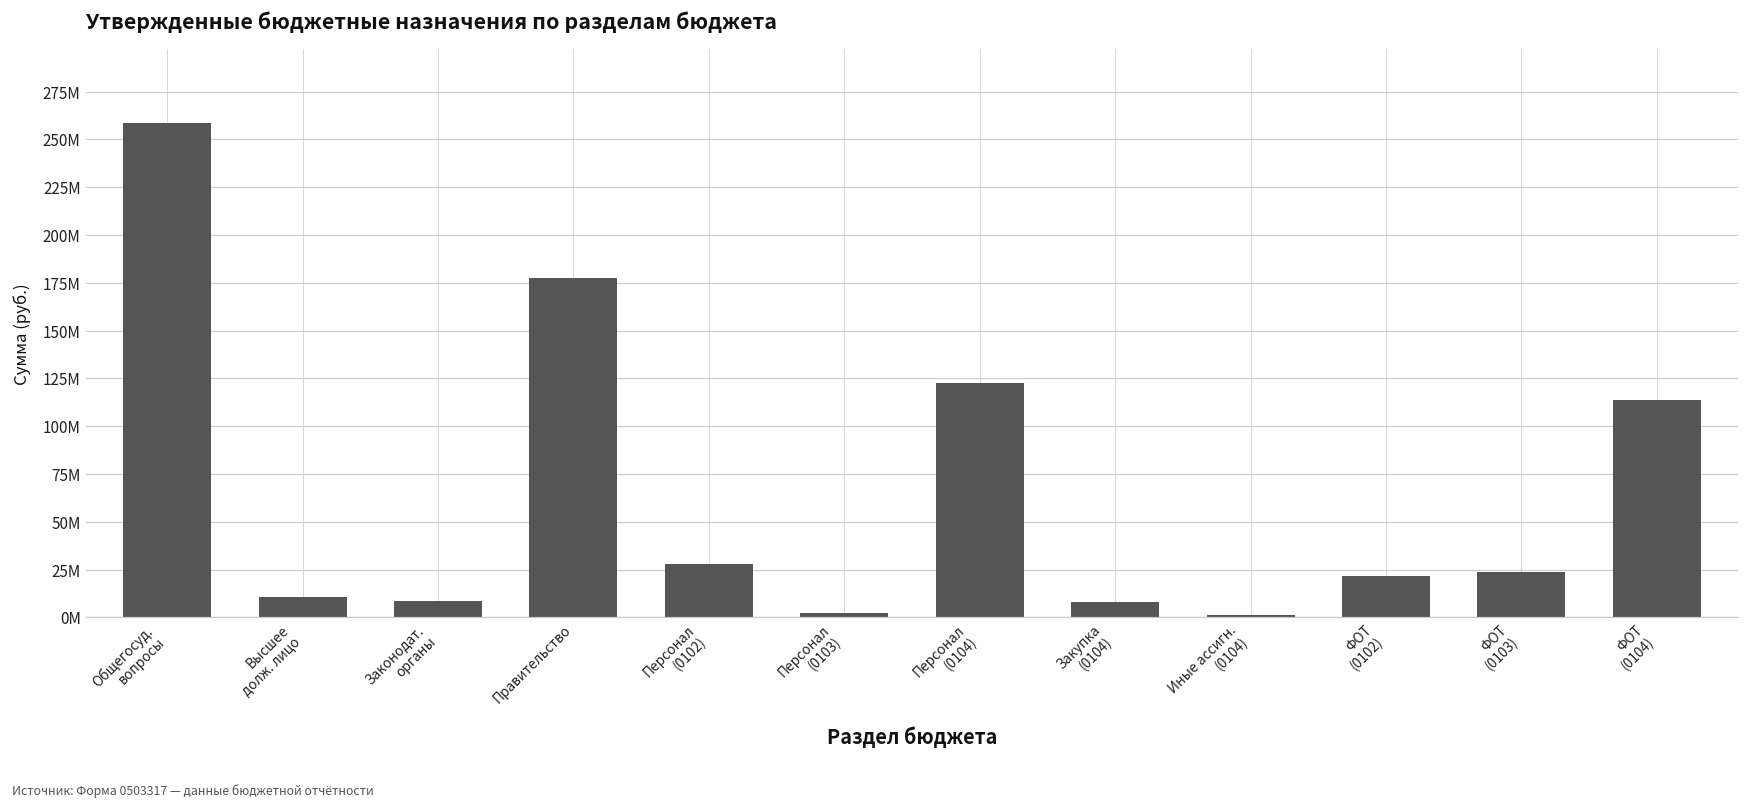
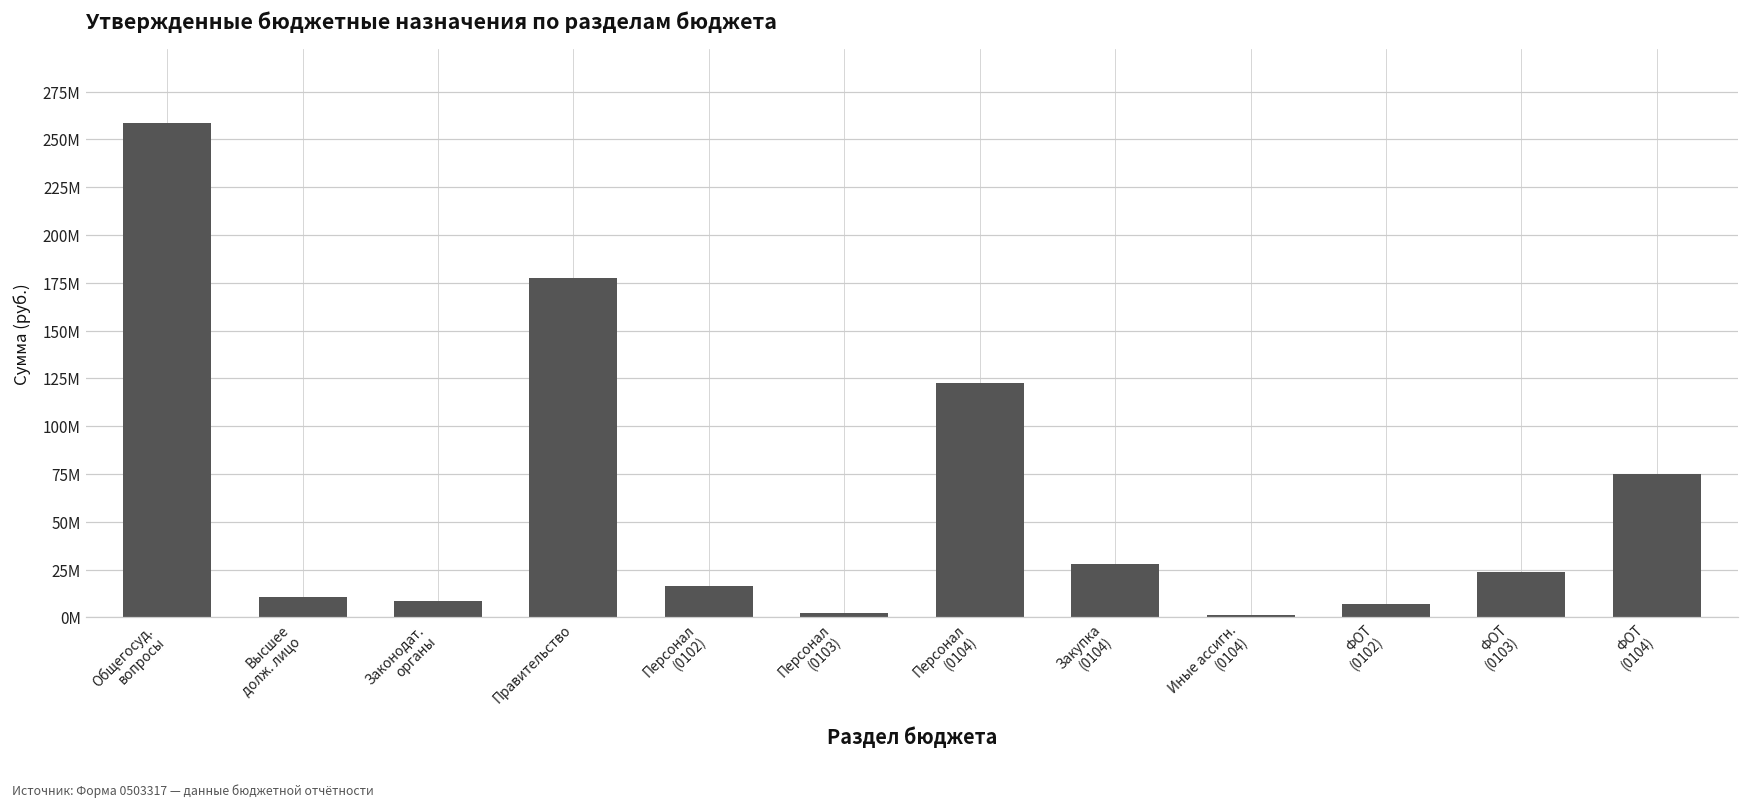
Персонал (0102): 28000000 -> 16000000
Закупка (0104): 8000000 -> 28000000
ФОТ (0102): 21000000 -> 7000000
ФОТ (0104): 114000000 -> 75000000
